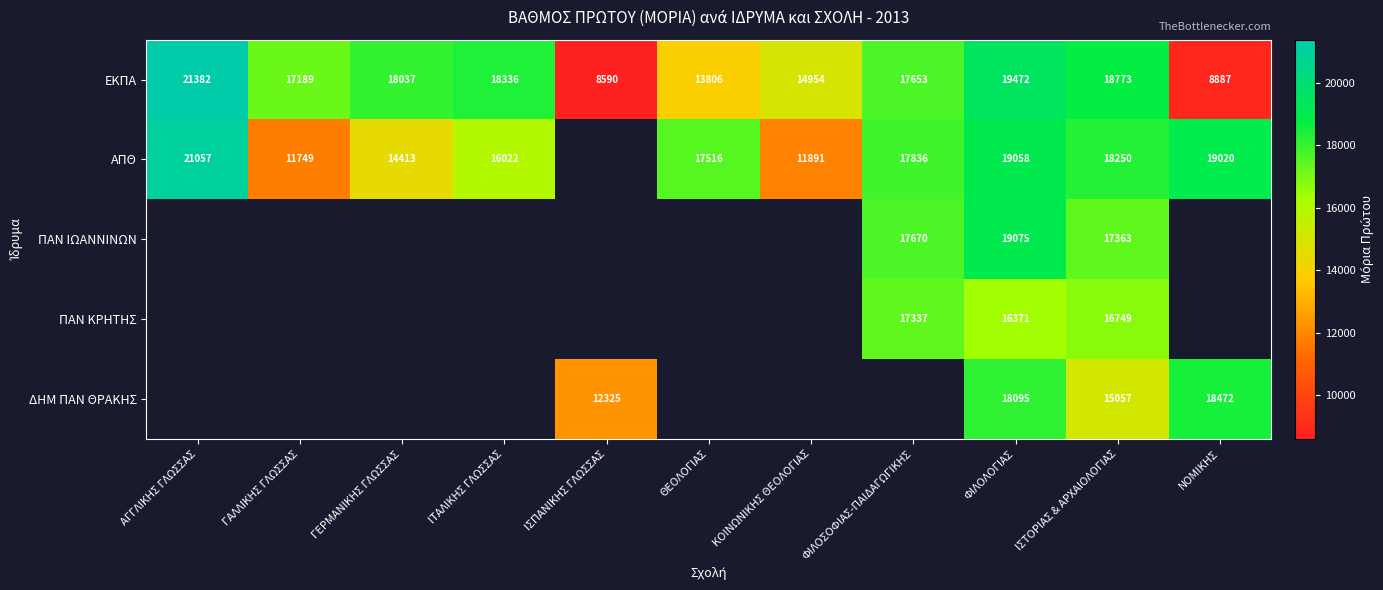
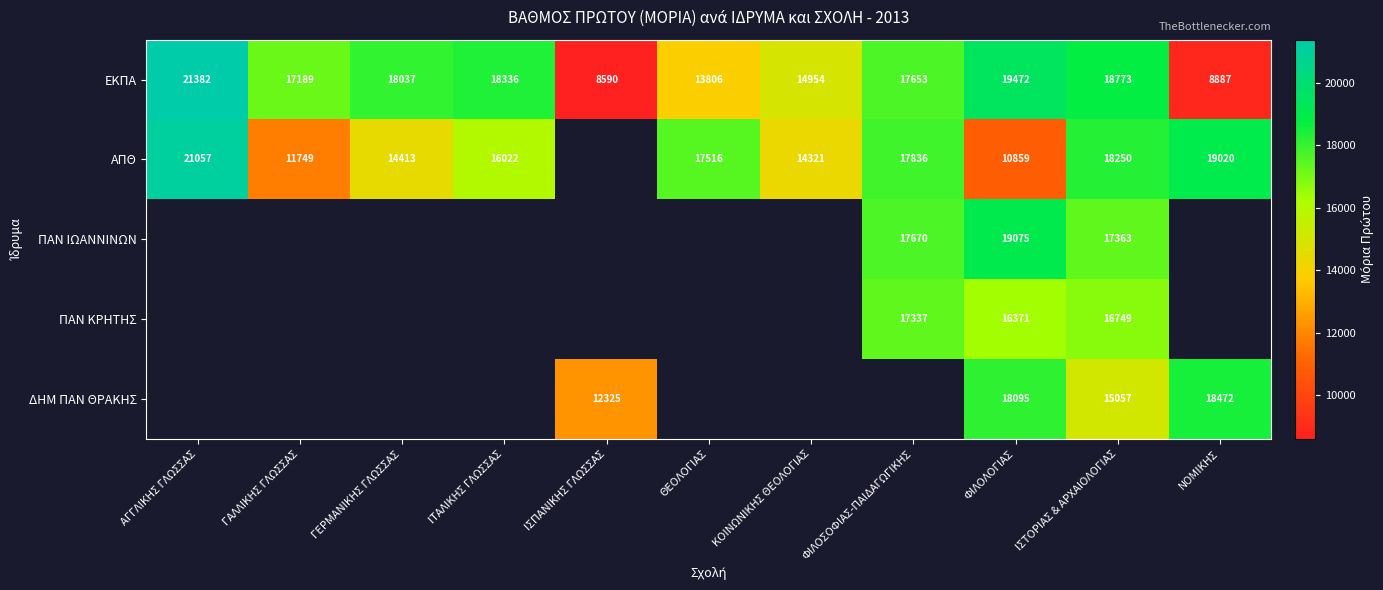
ΑΠΘ, ΚΟΙΝΩΝΙΚΗΣ ΘΕΟΛΟΓΙΑΣ: 11891 -> 14321
ΑΠΘ, ΦΙΛΟΛΟΓΙΑΣ: 19058 -> 10859
